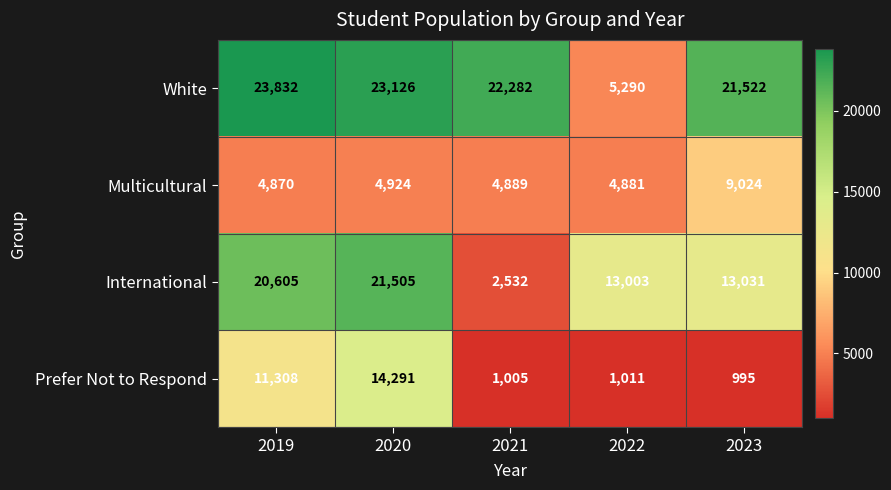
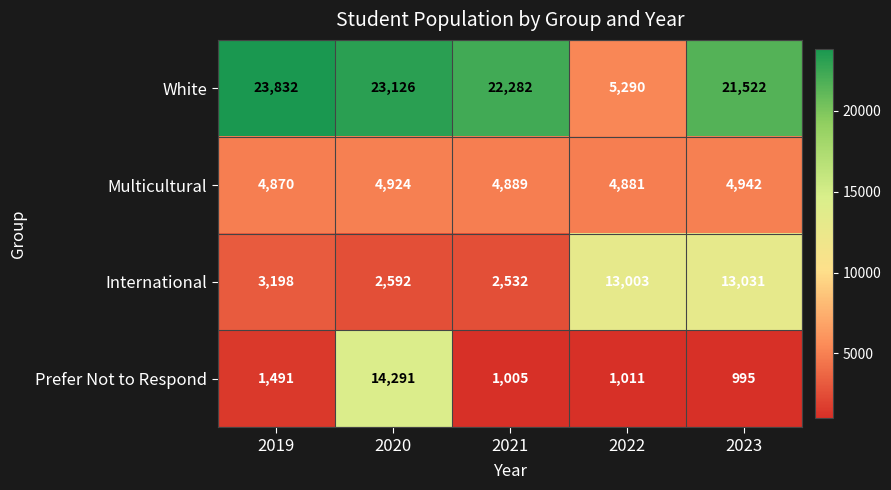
Multicultural, 2023: 9,024 -> 4,942
International, 2019: 20,605 -> 3,198
International, 2020: 21,505 -> 2,592
Prefer Not to Respond, 2019: 11,308 -> 1,491
